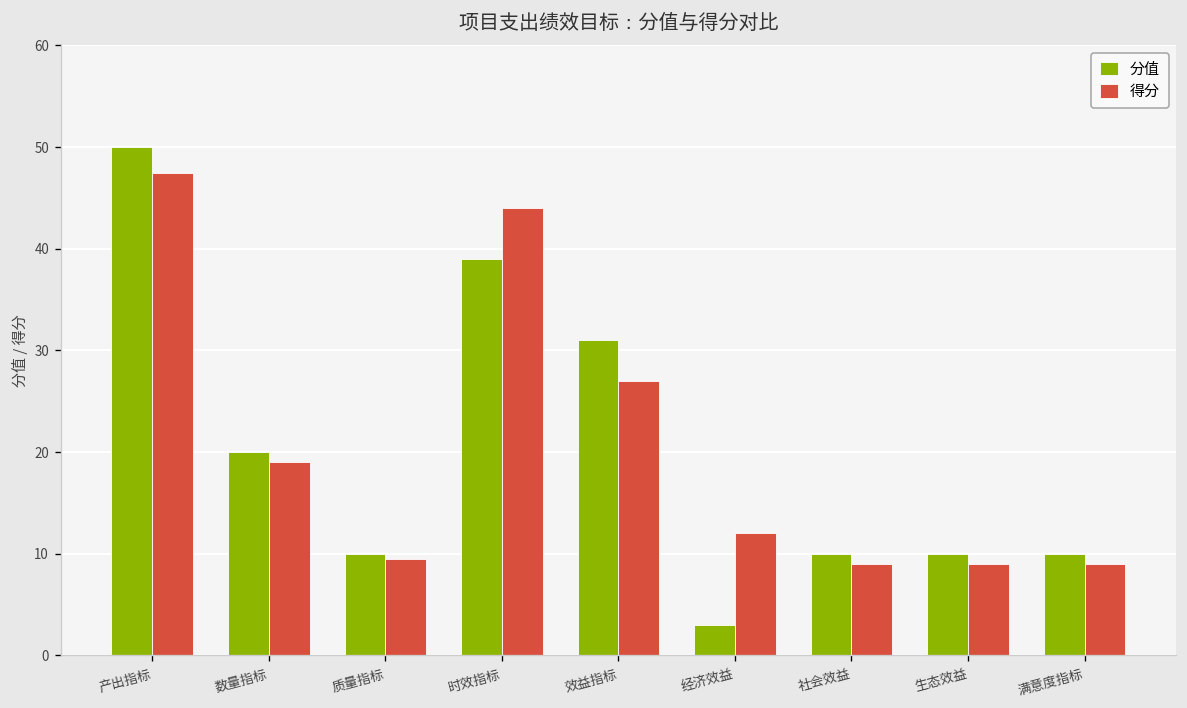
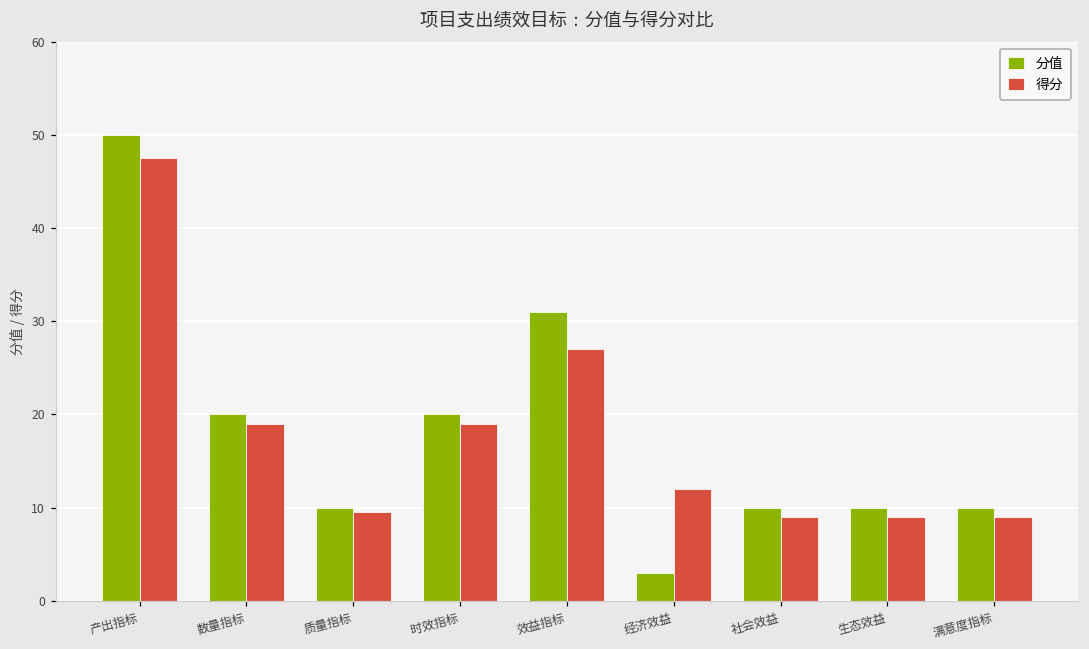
分值, 时效指标: 39 -> 20
得分, 时效指标: 44 -> 19
